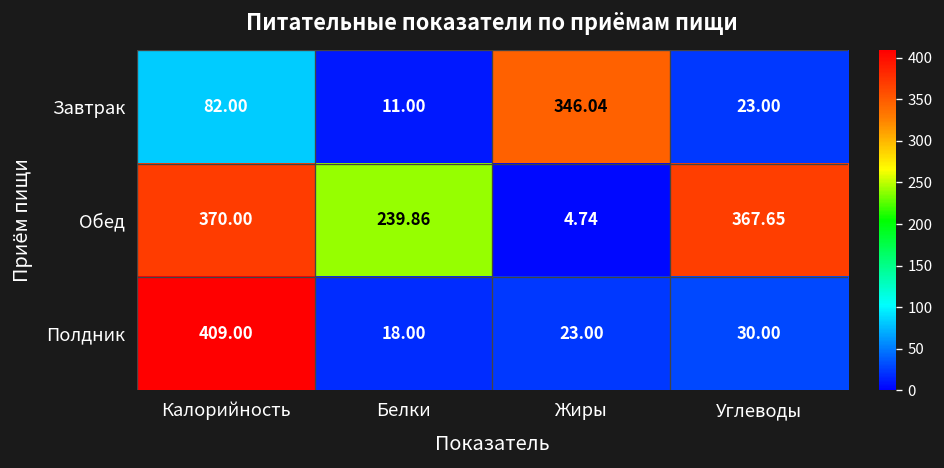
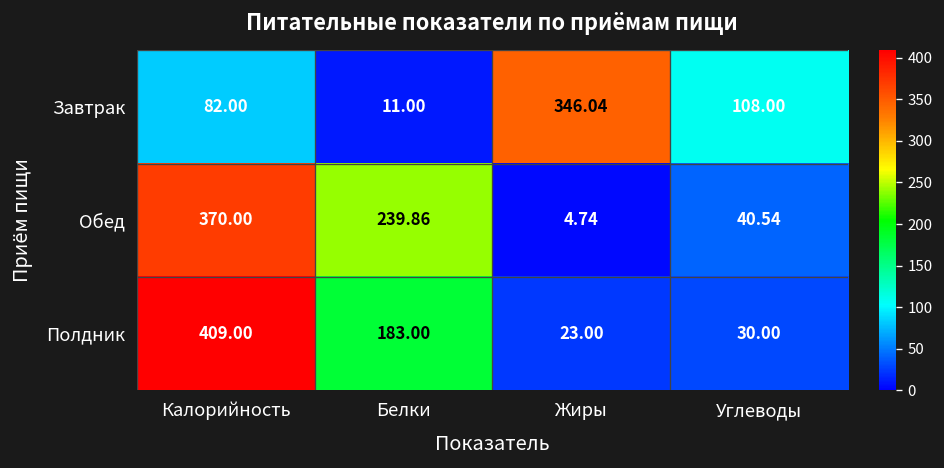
Завтрак, Углеводы: 23.00 -> 108.00
Обед, Углеводы: 367.65 -> 40.54
Полдник, Белки: 18.00 -> 183.00
